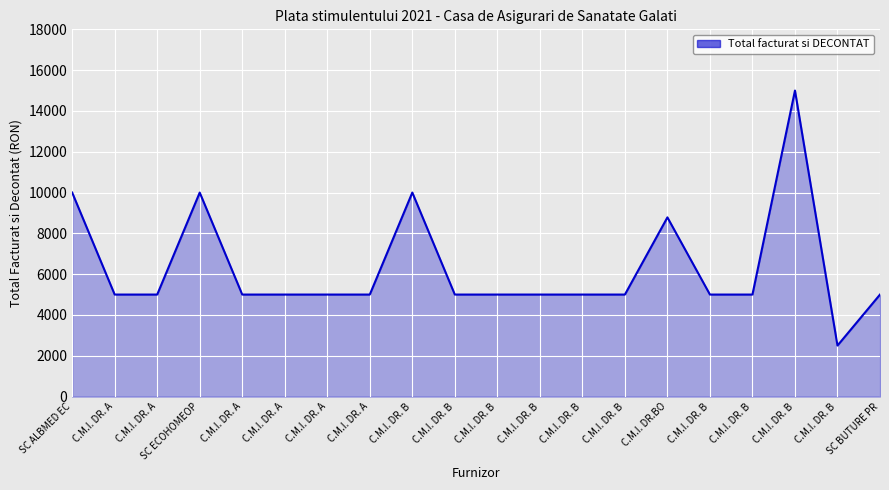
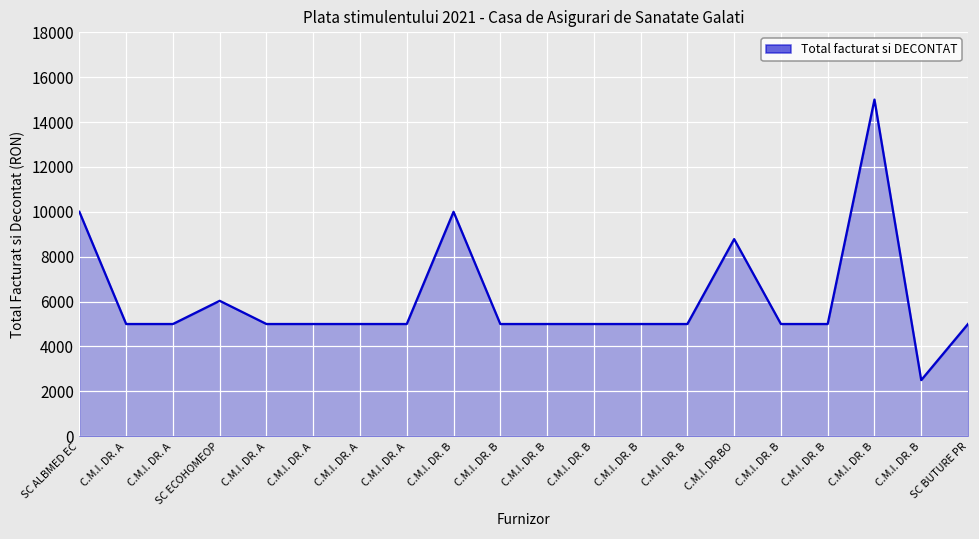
SC ECOHOMEOP: 10000 -> 6000
